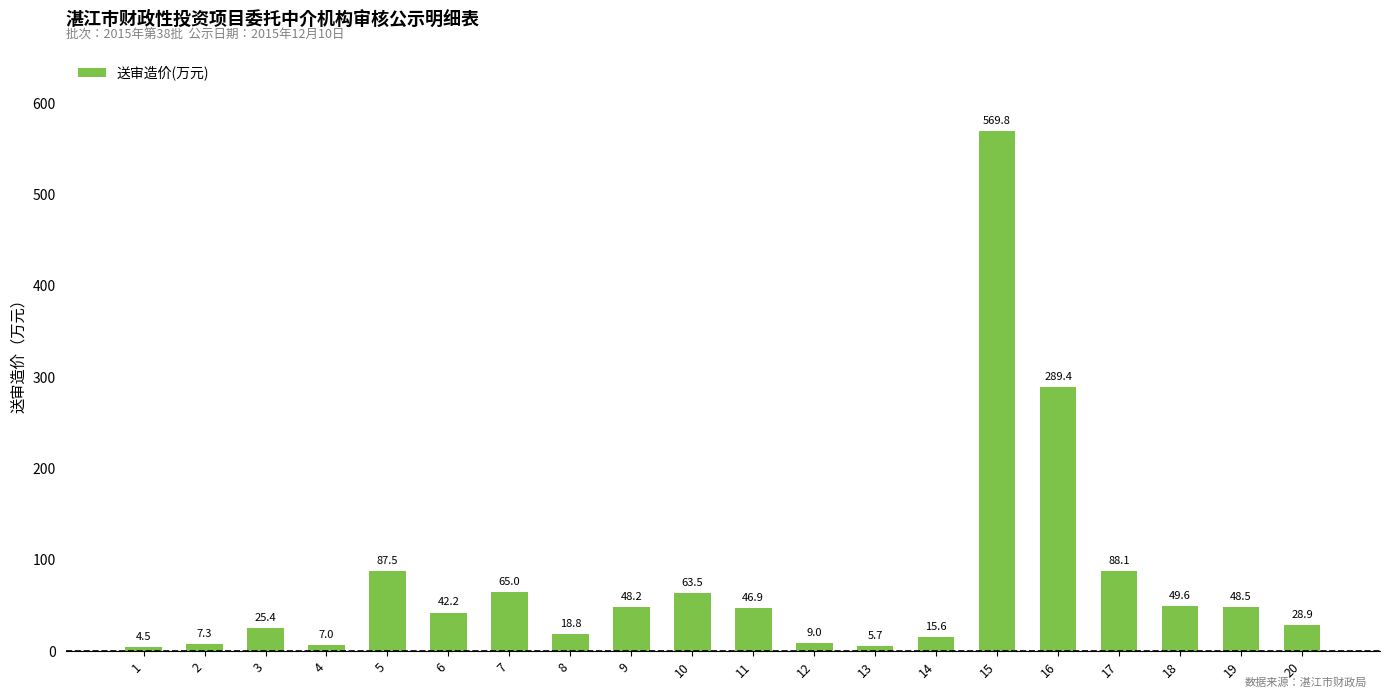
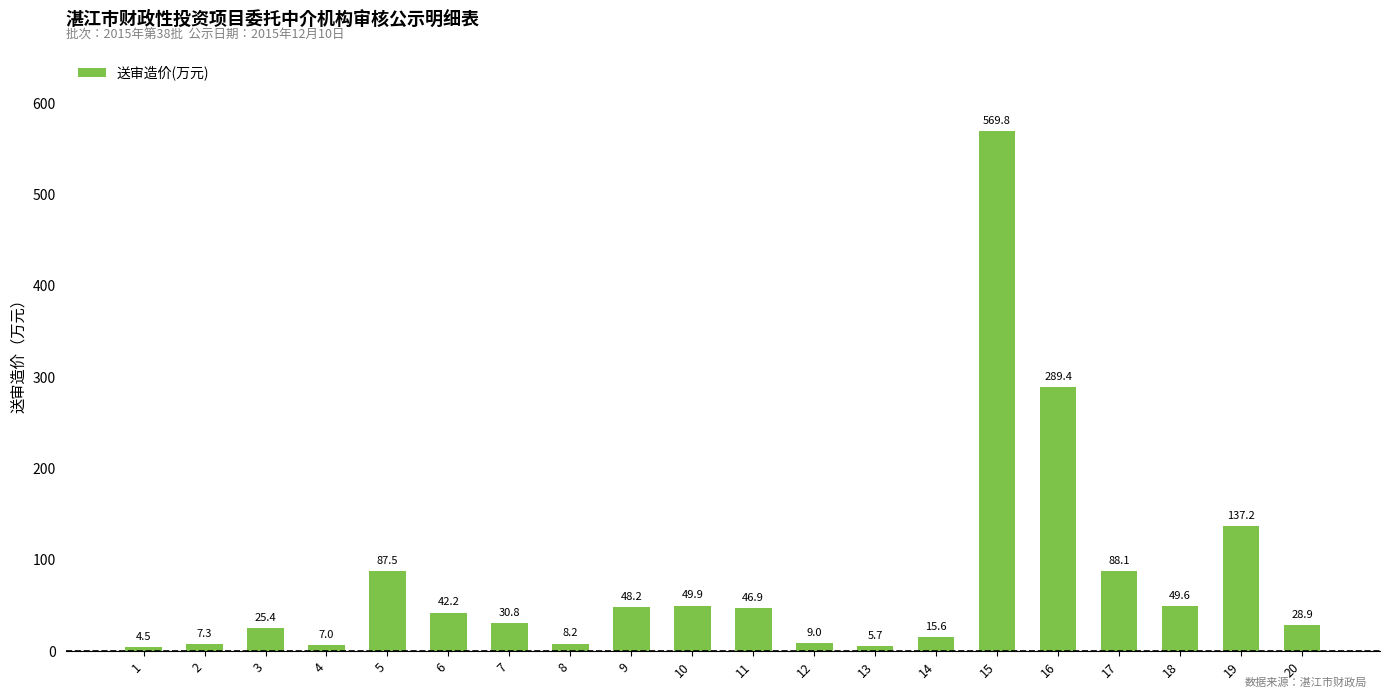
7: 65.0 -> 30.8
8: 18.8 -> 8.2
10: 63.5 -> 49.9
19: 48.5 -> 137.2
